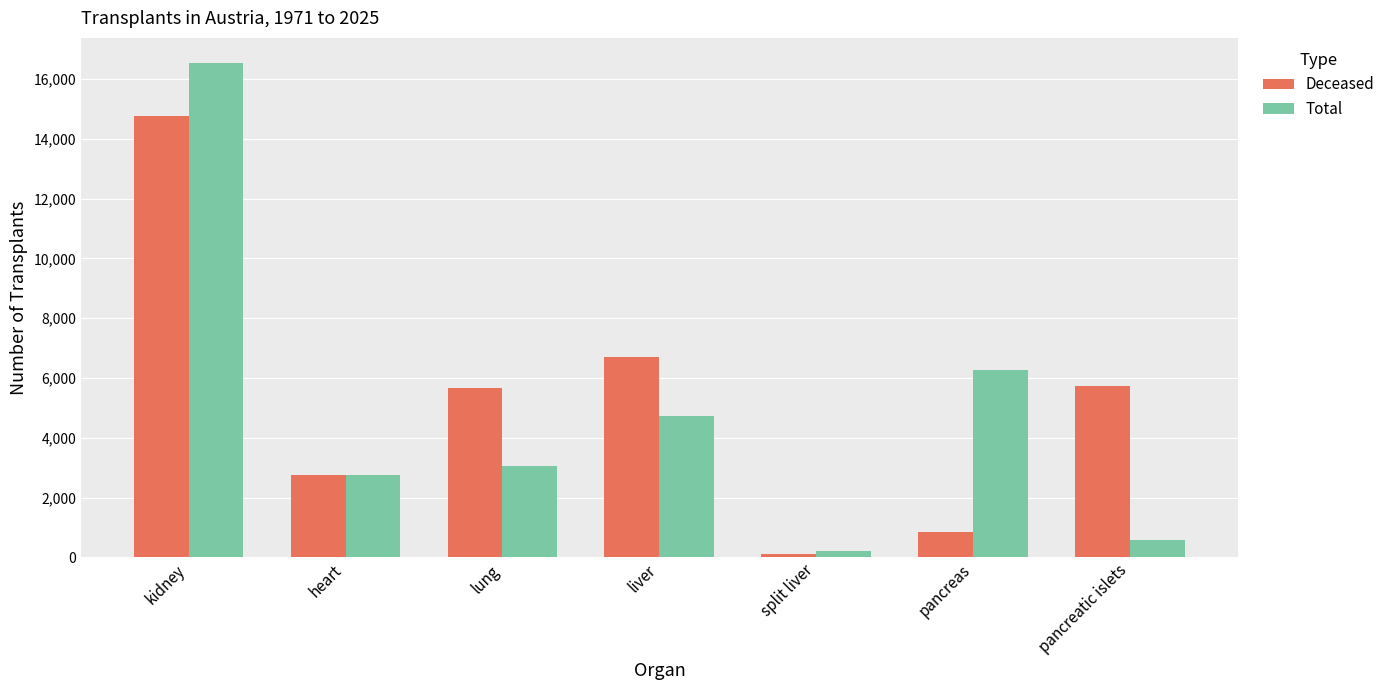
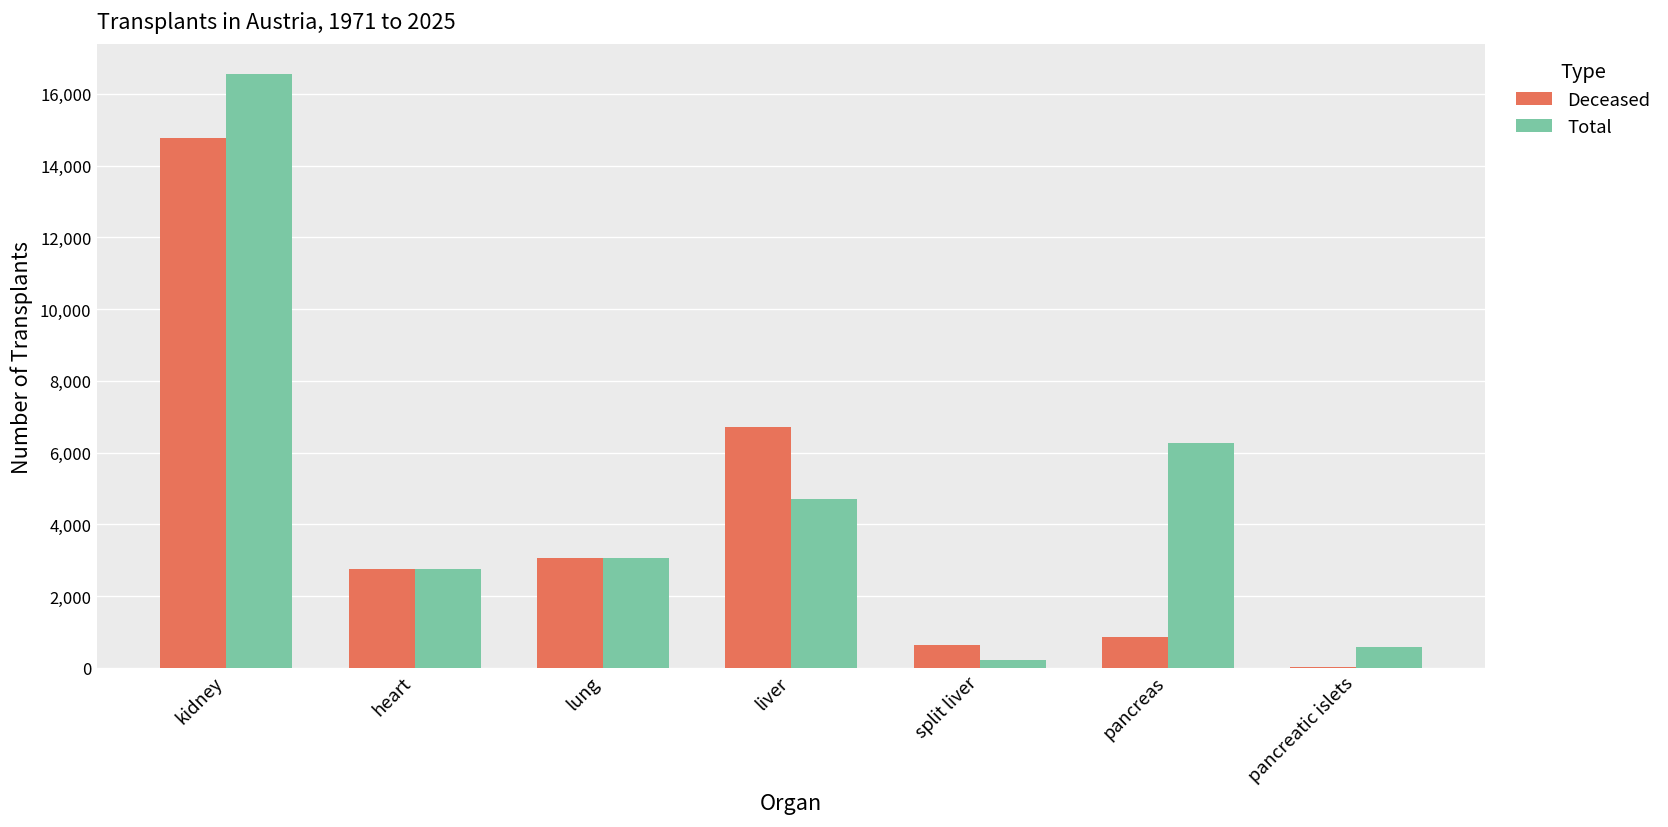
Deceased, lung: 5,700 -> 3,100
Deceased, split liver: 100 -> 600
Deceased, pancreatic islets: 5,700 -> 0
